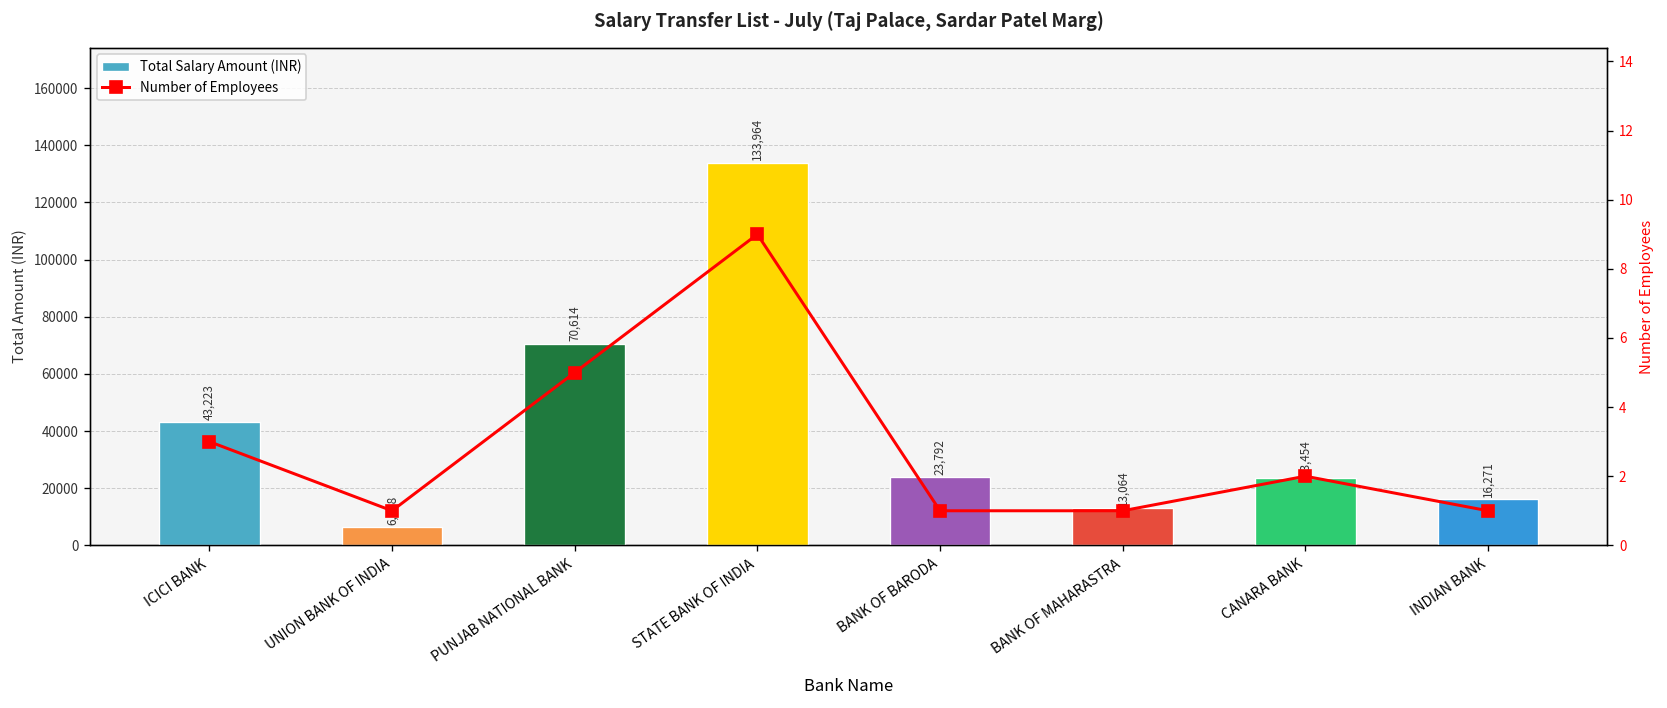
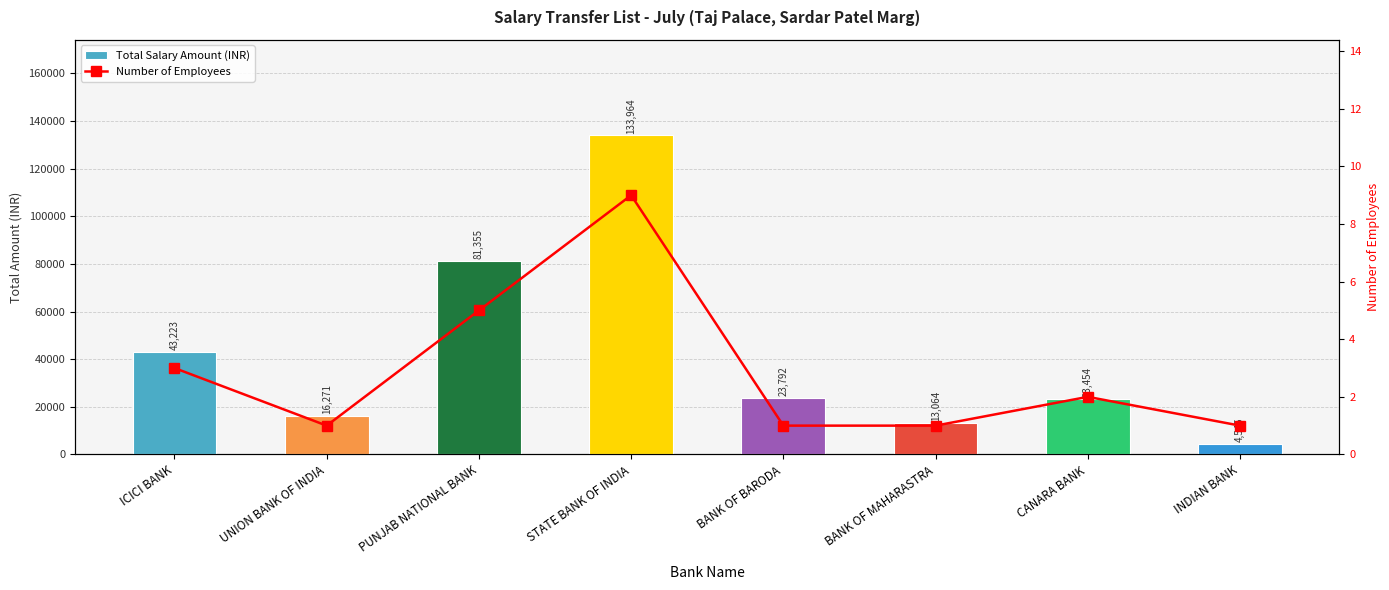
Total Salary Amount (INR), UNION BANK OF INDIA: 6,268 -> 16,271
Total Salary Amount (INR), PUNJAB NATIONAL BANK: 70,614 -> 81,355
Total Salary Amount (INR), INDIAN BANK: 16,271 -> 4,545
